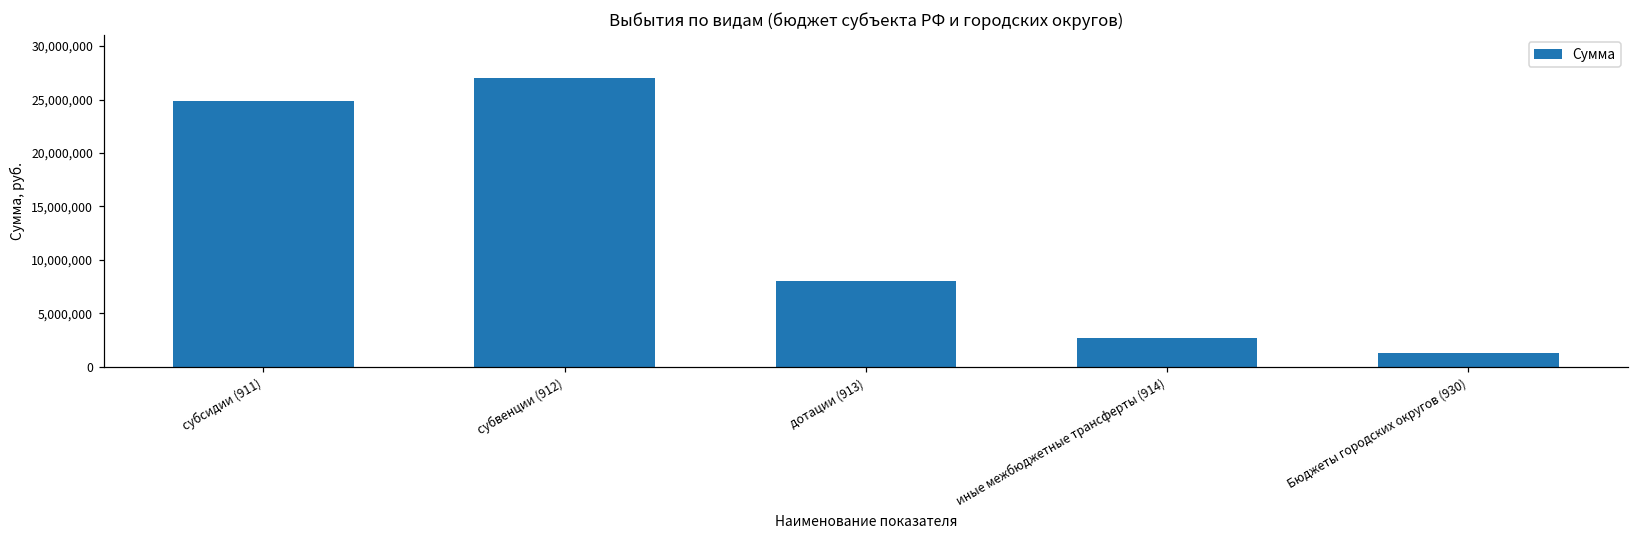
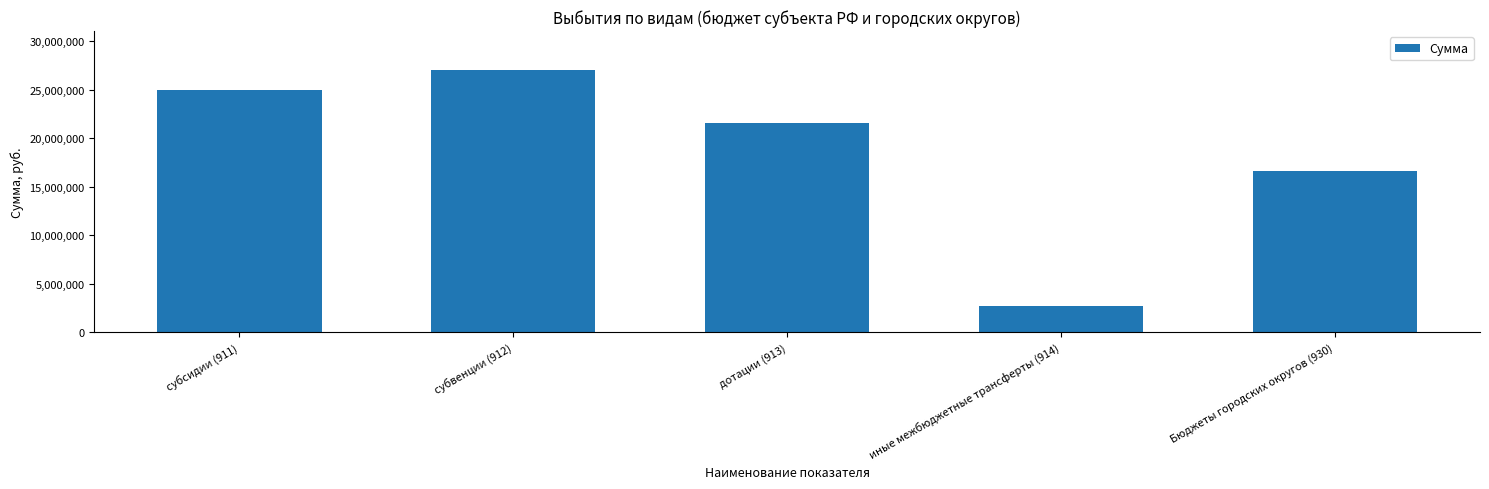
дотации (913): 8,000,000 -> 22,000,000
Бюджеты городских округов (930): 1,000,000 -> 17,000,000
